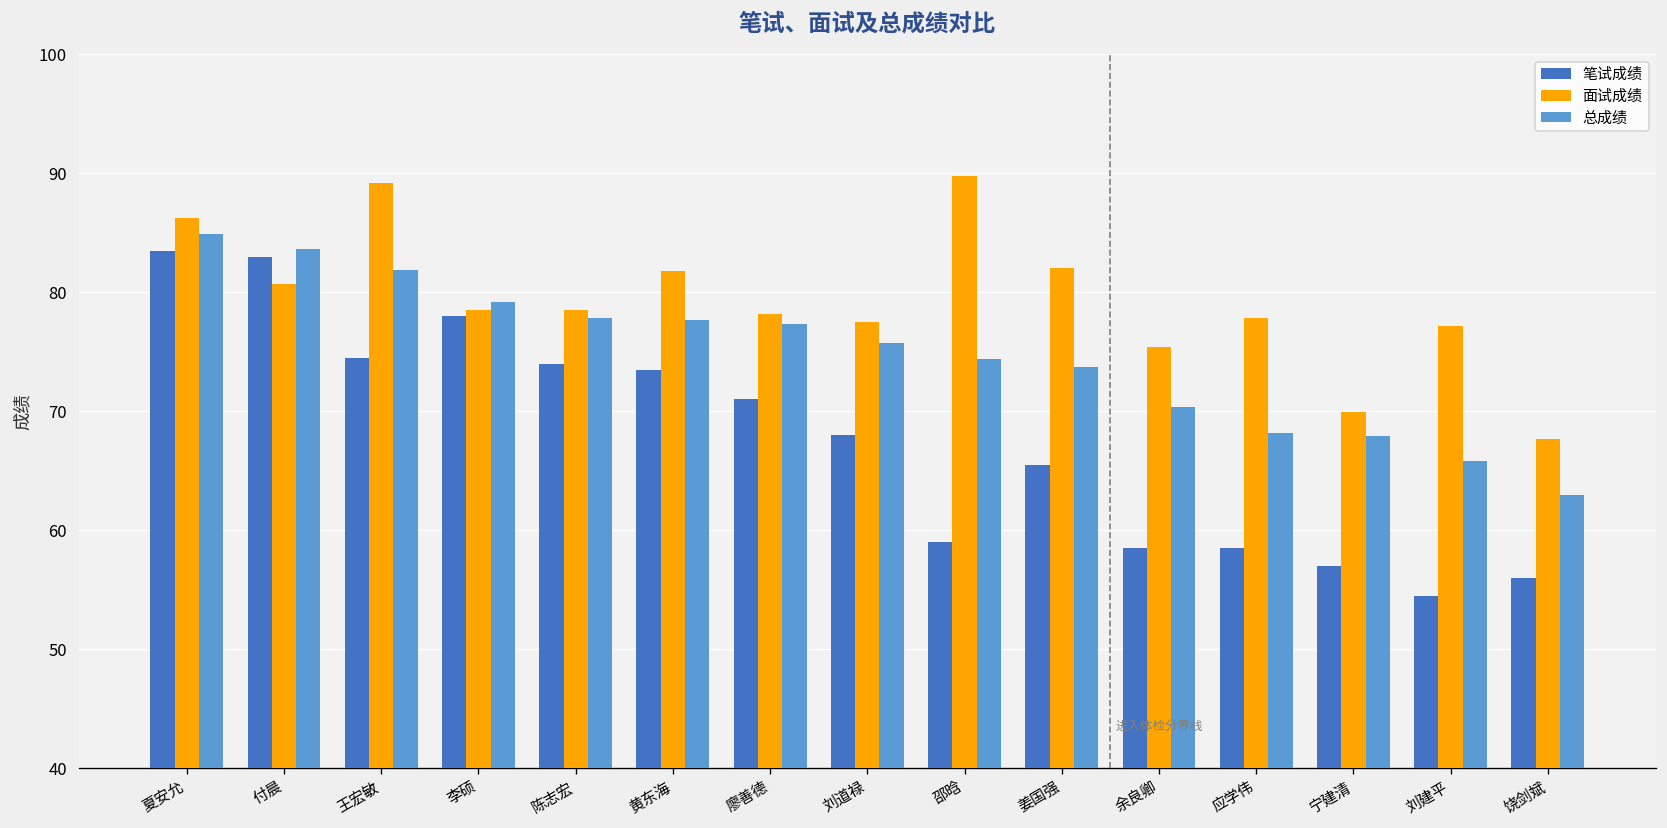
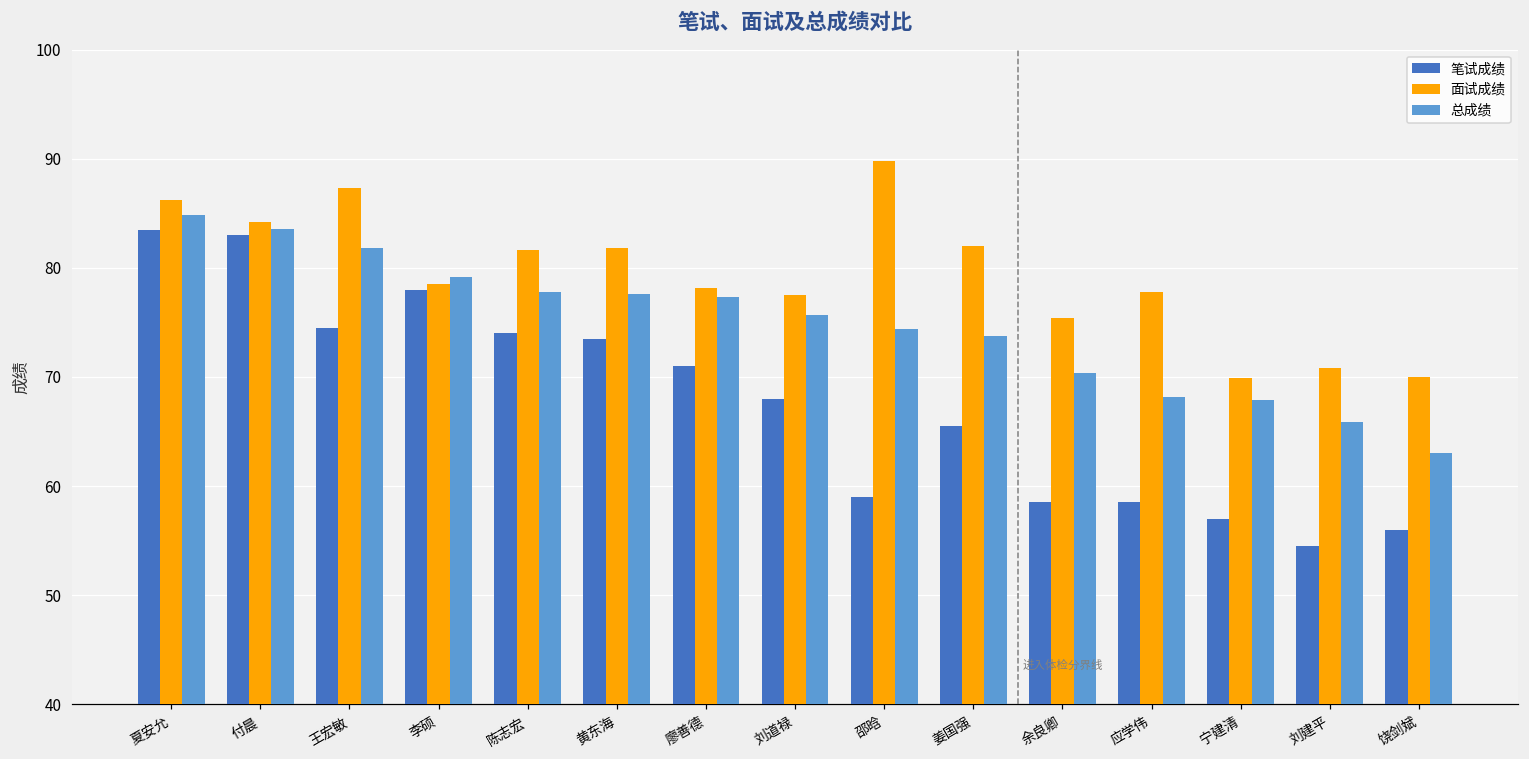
面试成绩, 付晨: 81 -> 84
面试成绩, 王宏敏: 89 -> 87
面试成绩, 陈志宏: 79 -> 82
面试成绩, 刘建平: 77 -> 71
面试成绩, 饶剑斌: 68 -> 70
